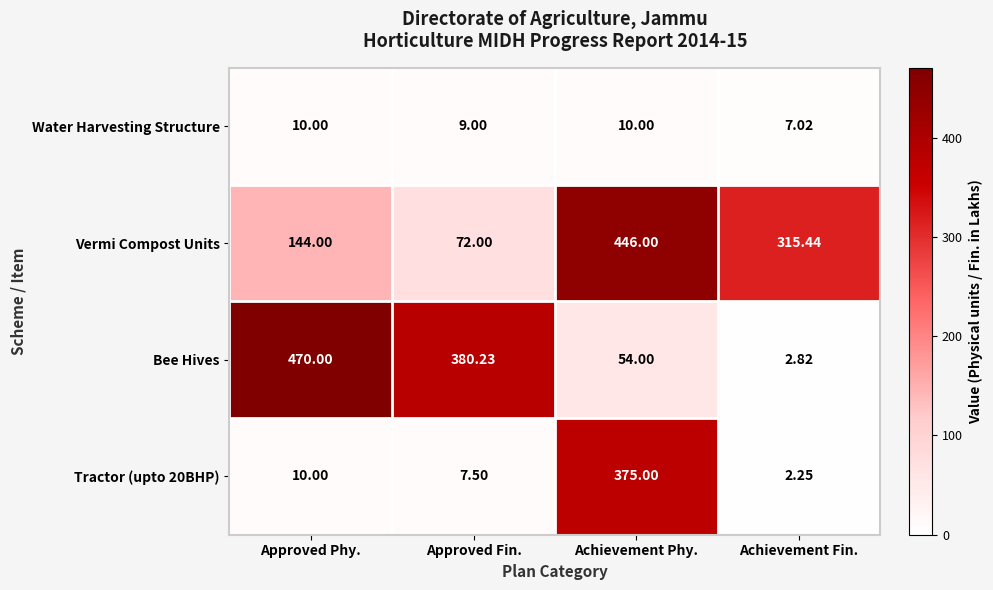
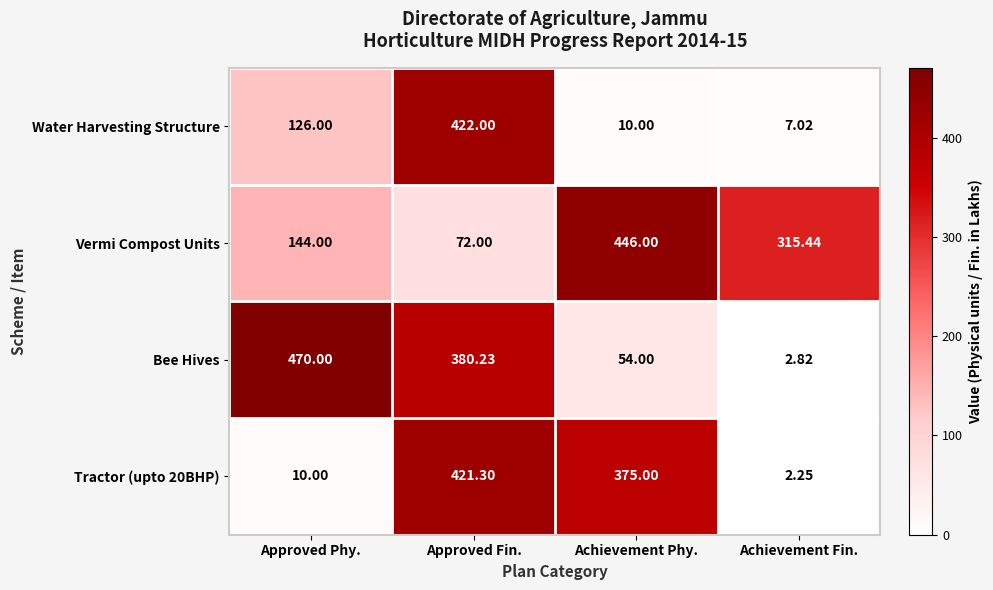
Water Harvesting Structure, Approved Phy.: 10.00 -> 126.00
Water Harvesting Structure, Approved Fin.: 9.00 -> 422.00
Tractor (upto 20BHP), Approved Fin.: 7.50 -> 421.30
